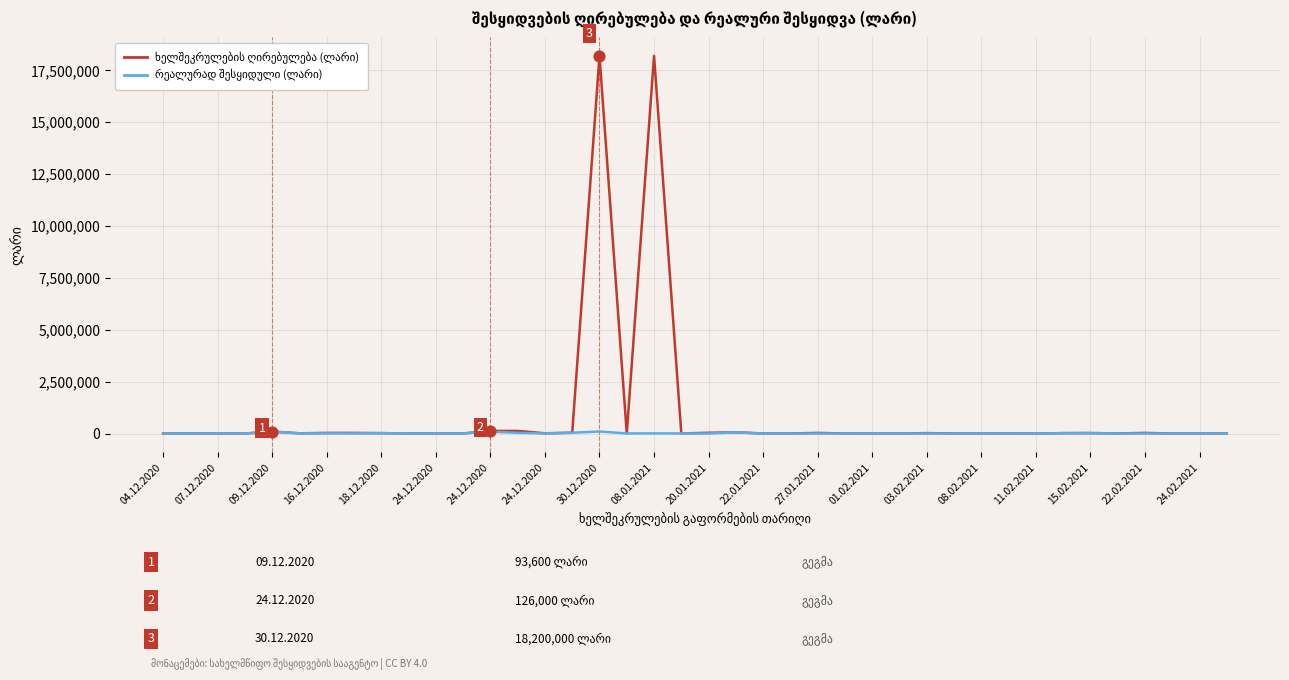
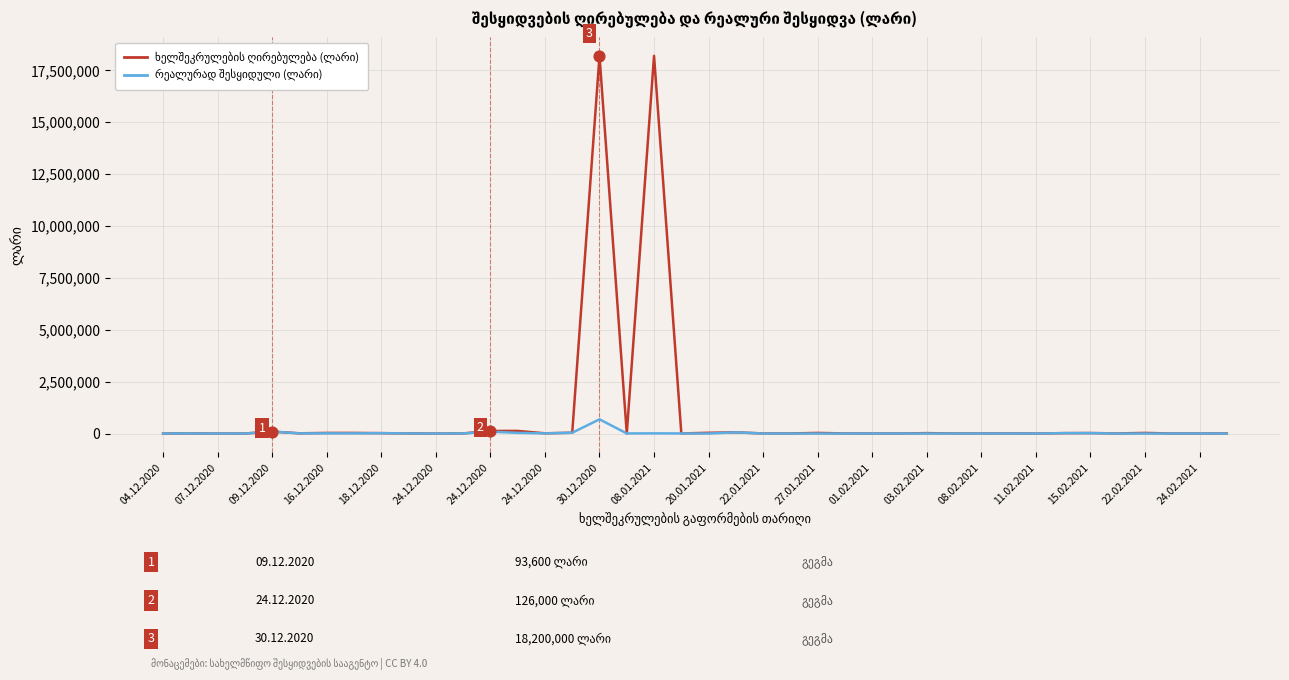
რეალურად შესყიდული (ლარი), 30.12.2020: 100,000 -> 700,000
